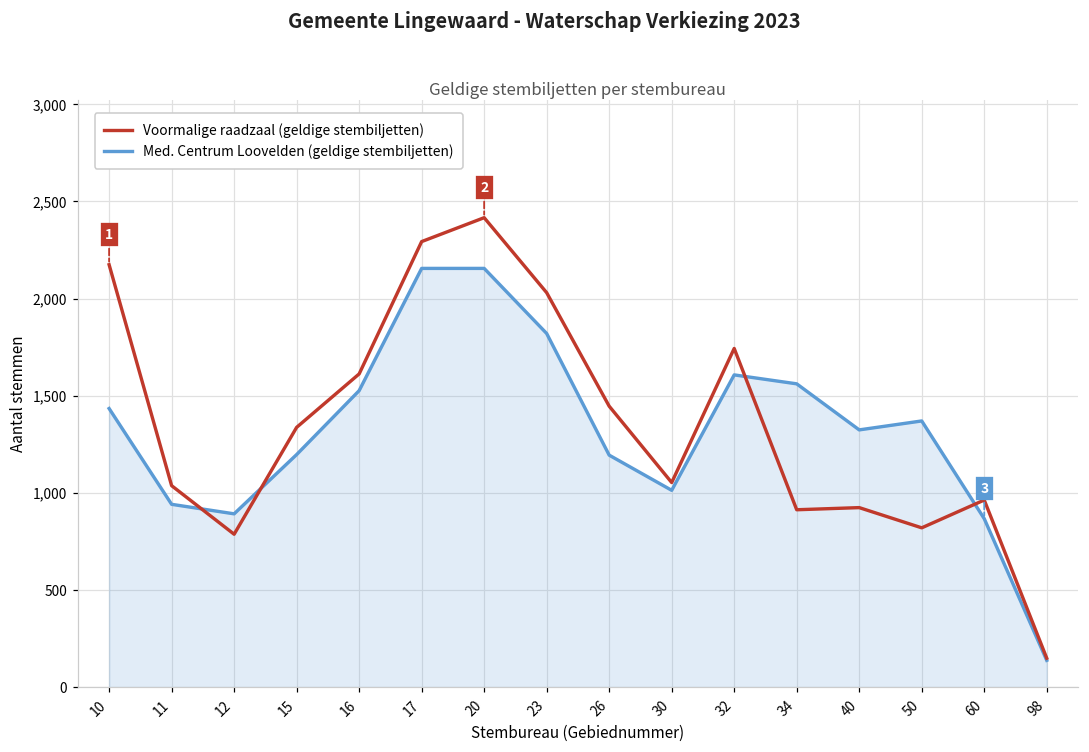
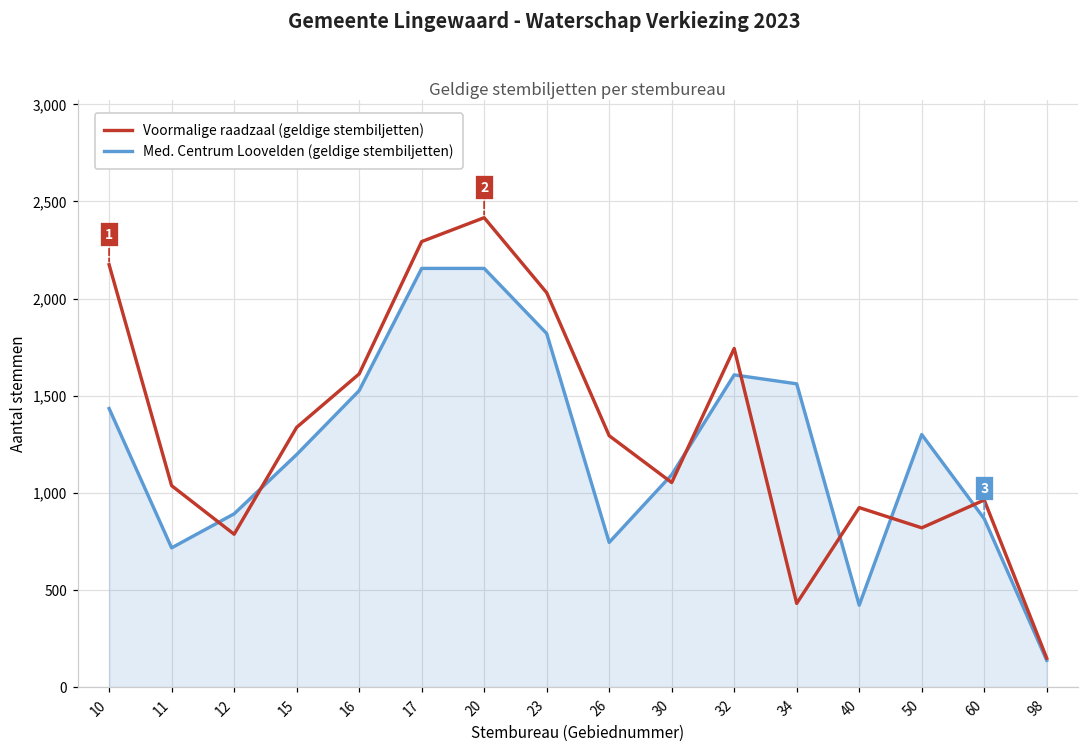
Med. Centrum Loovelden (geldige stembiljetten), 11: 940 -> 720
Voormalige raadzaal (geldige stembiljetten), 26: 1,450 -> 1,290
Med. Centrum Loovelden (geldige stembiljetten), 26: 1,190 -> 750
Med. Centrum Loovelden (geldige stembiljetten), 30: 1,010 -> 1,090
Voormalige raadzaal (geldige stembiljetten), 34: 910 -> 430
Med. Centrum Loovelden (geldige stembiljetten), 40: 1,320 -> 420
Med. Centrum Loovelden (geldige stembiljetten), 50: 1,370 -> 1,300
